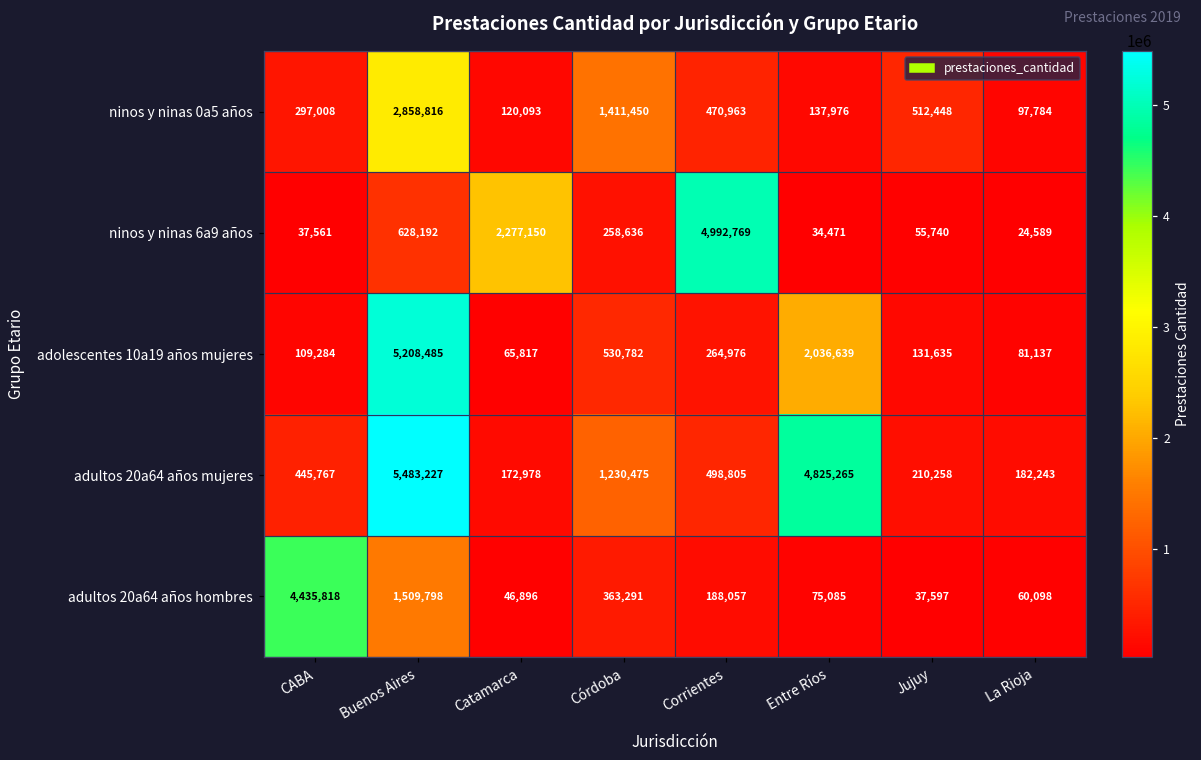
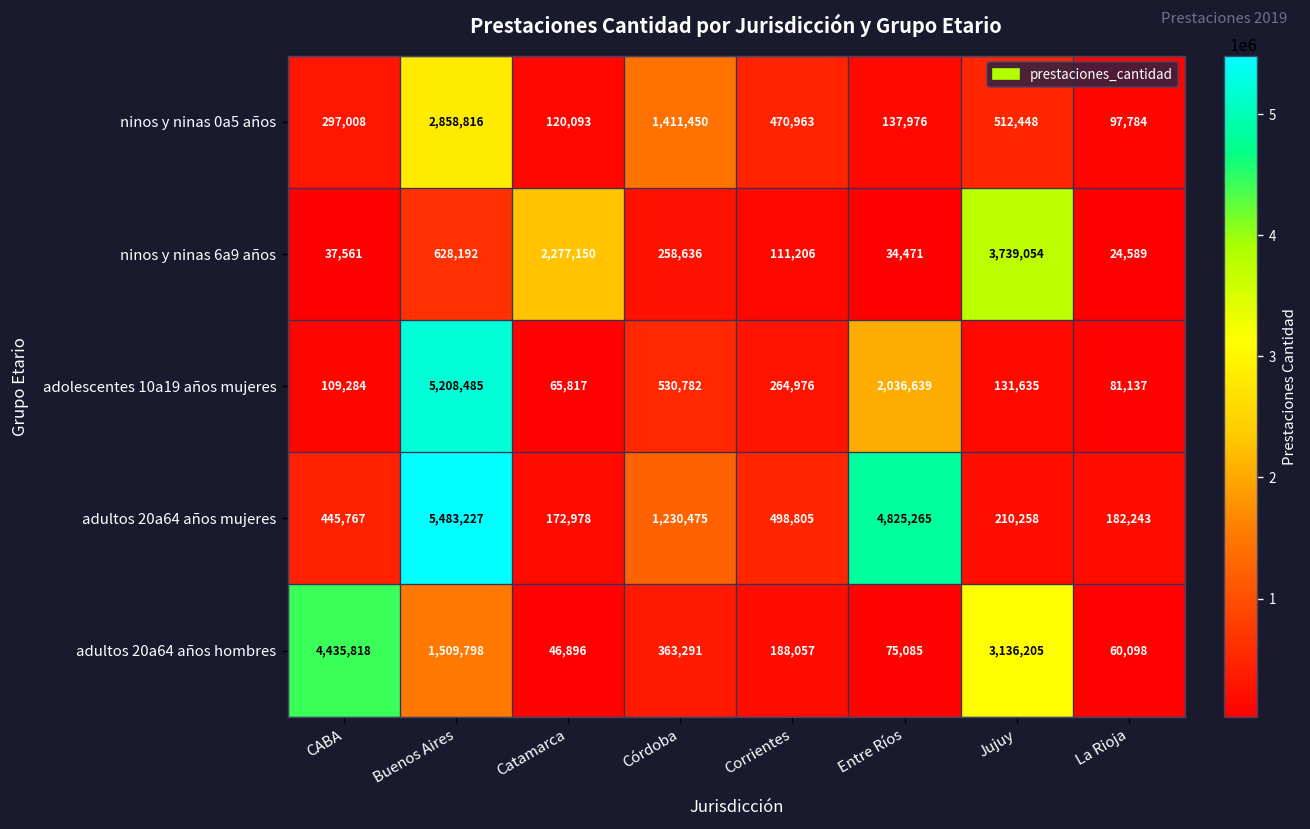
ninos y ninas 6a9 años, Corrientes: 4,992,769 -> 111,206
ninos y ninas 6a9 años, Jujuy: 55,740 -> 3,739,054
adultos 20a64 años hombres, Jujuy: 37,597 -> 3,136,205
